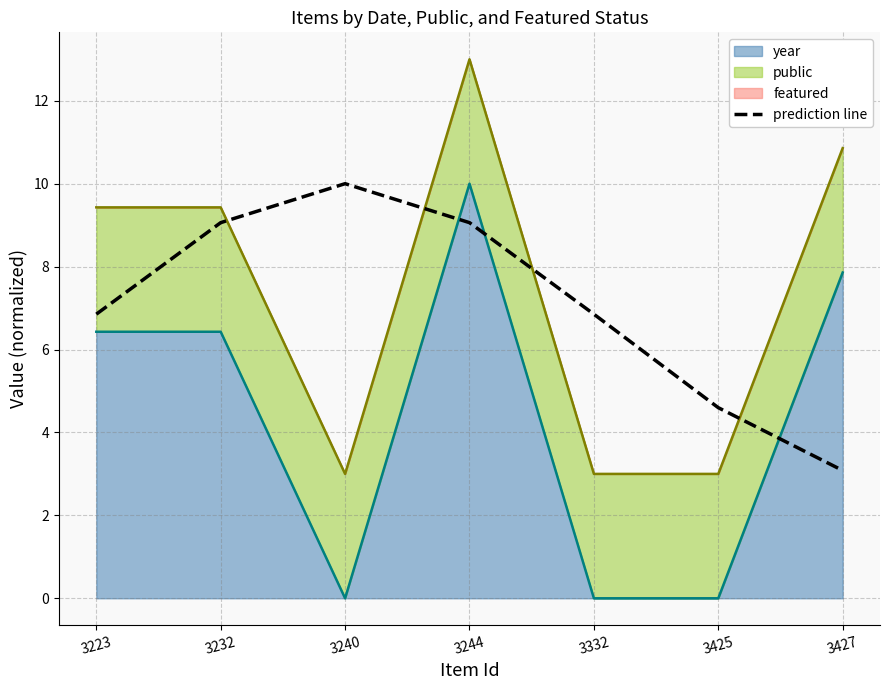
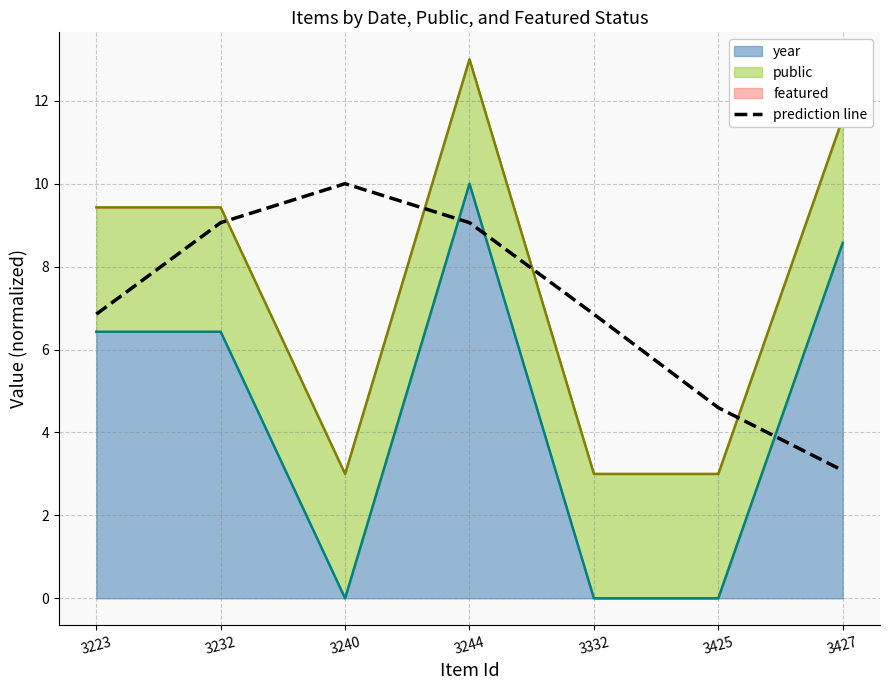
year, 3427: 7.9 -> 8.6
